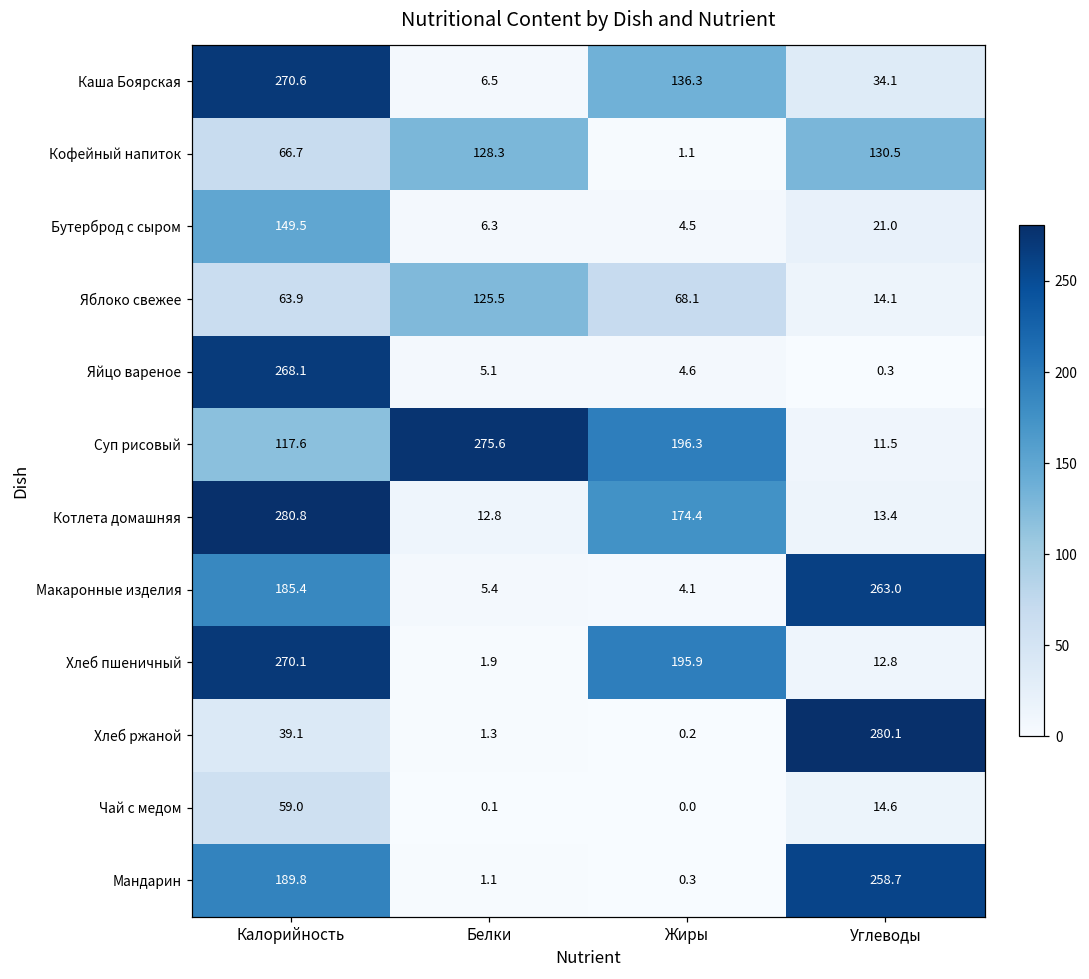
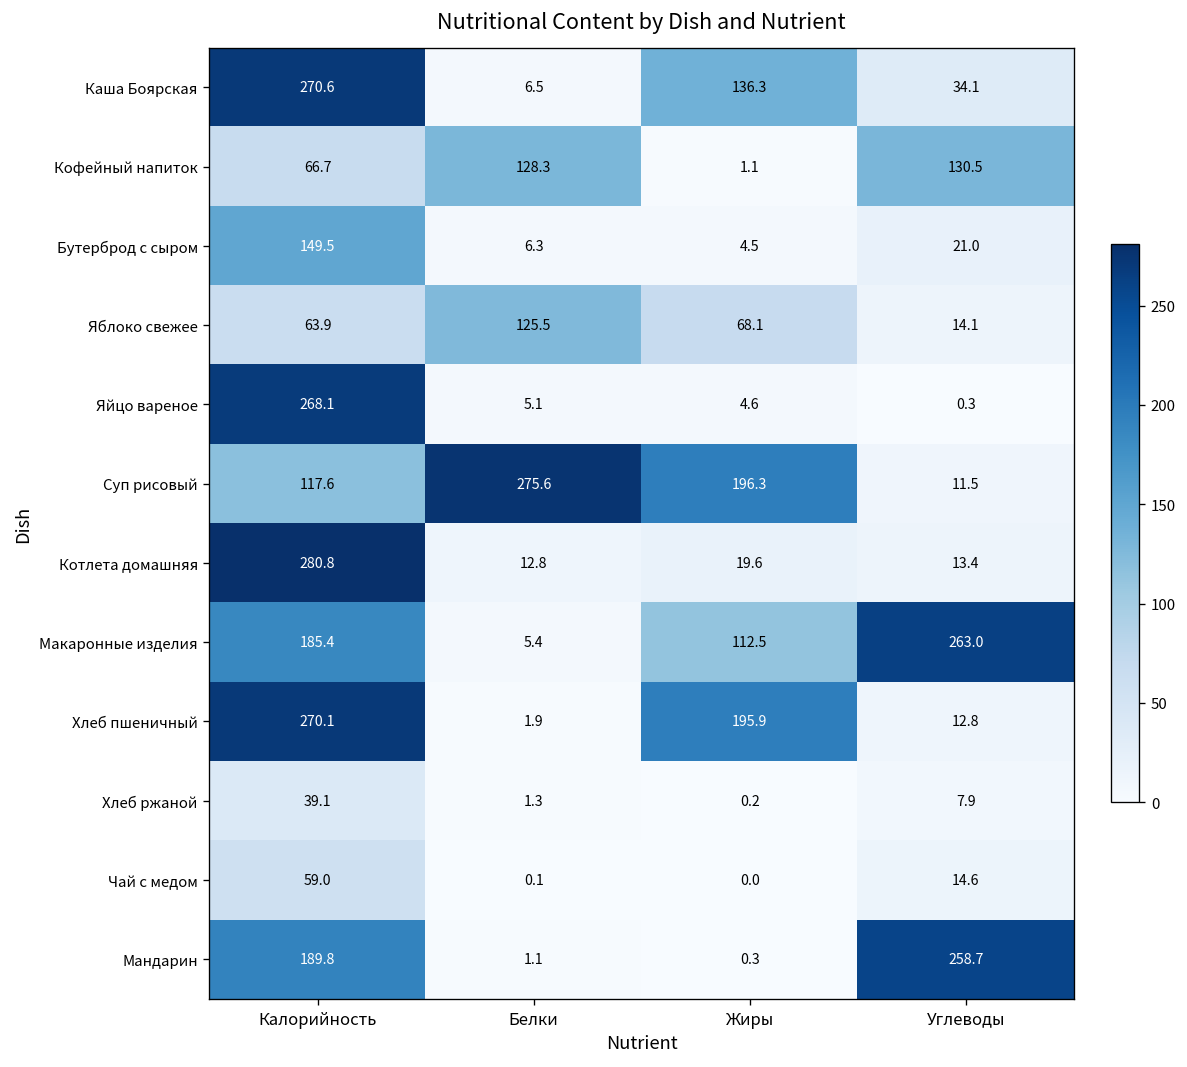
Котлета домашняя, Жиры: 174.4 -> 19.6
Макаронные изделия, Жиры: 4.1 -> 112.5
Хлеб ржаной, Углеводы: 280.1 -> 7.9
